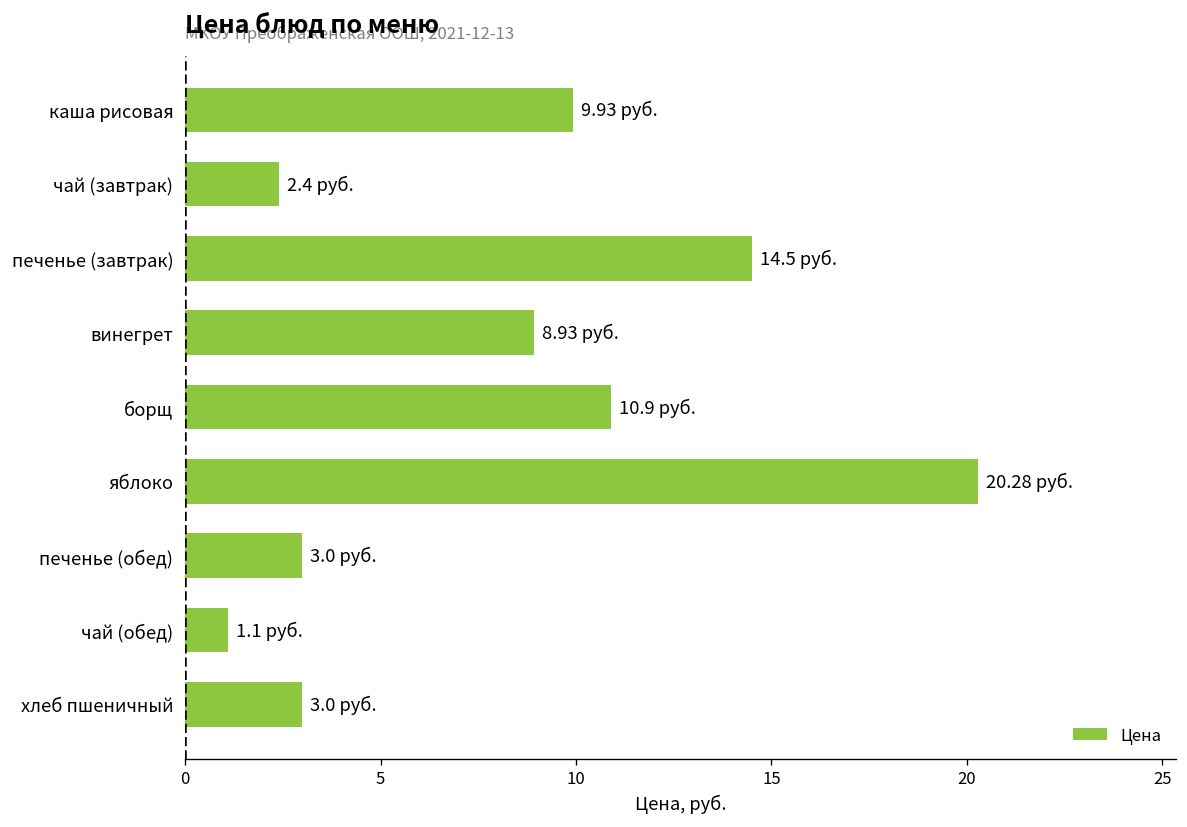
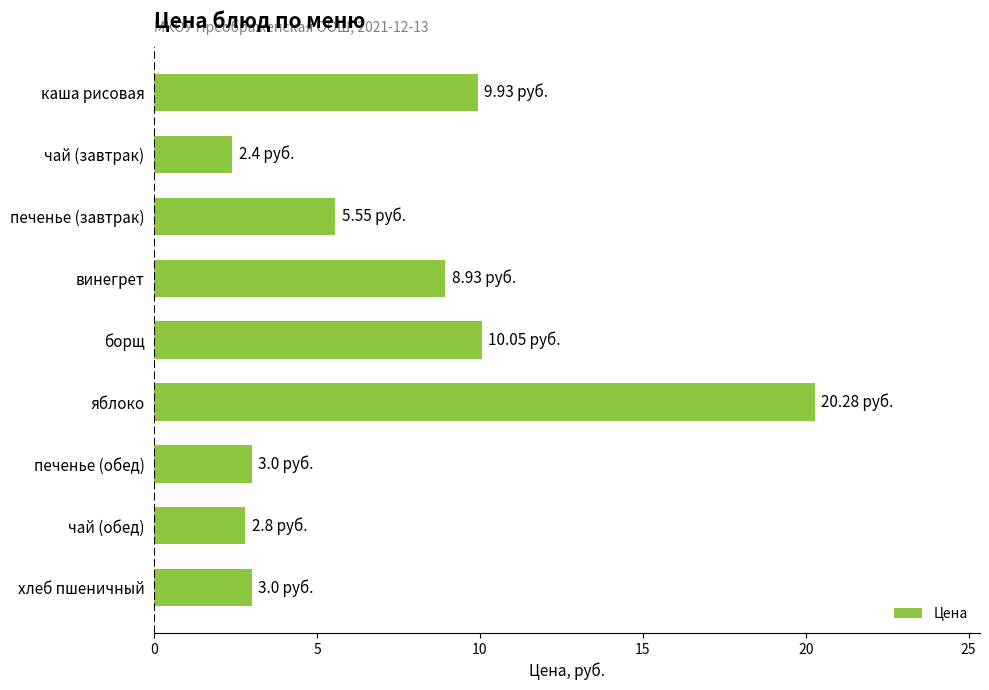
печенье (завтрак): 14.5 -> 5.55
борщ: 10.9 -> 10.05
чай (обед): 1.1 -> 2.8
